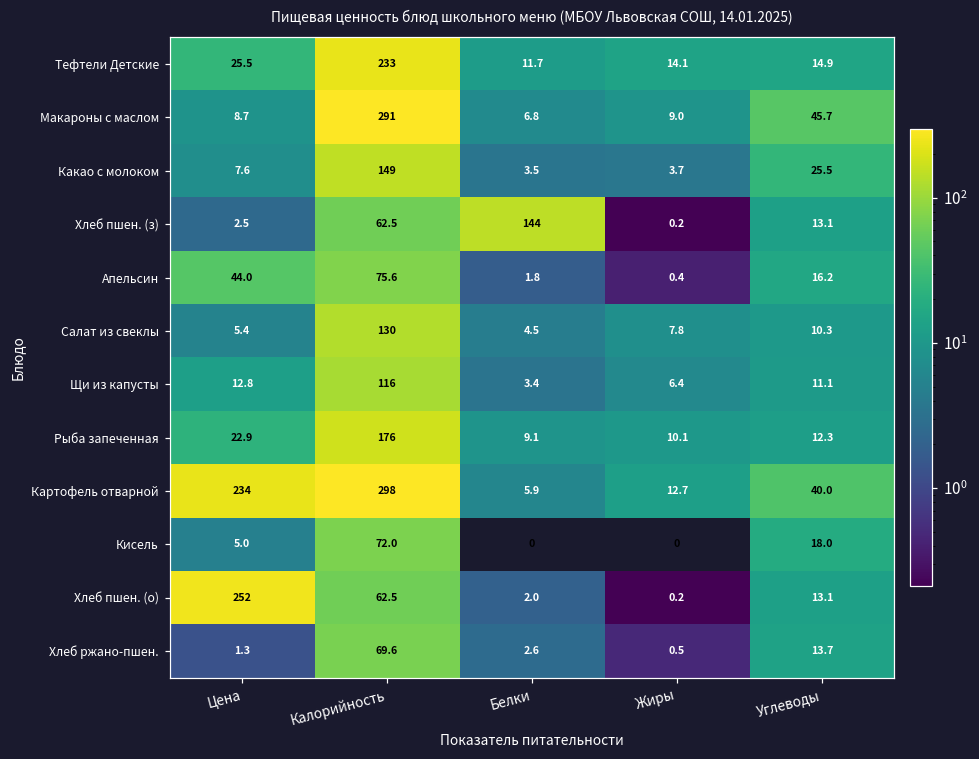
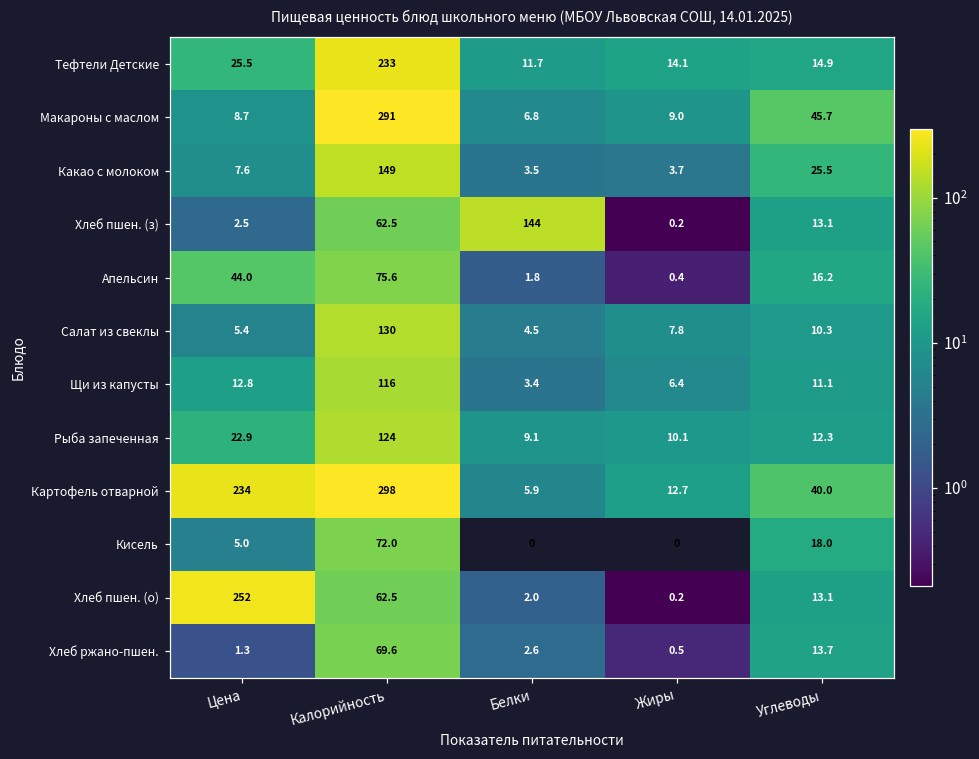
Рыба запеченная, Калорийность: 176 -> 124
